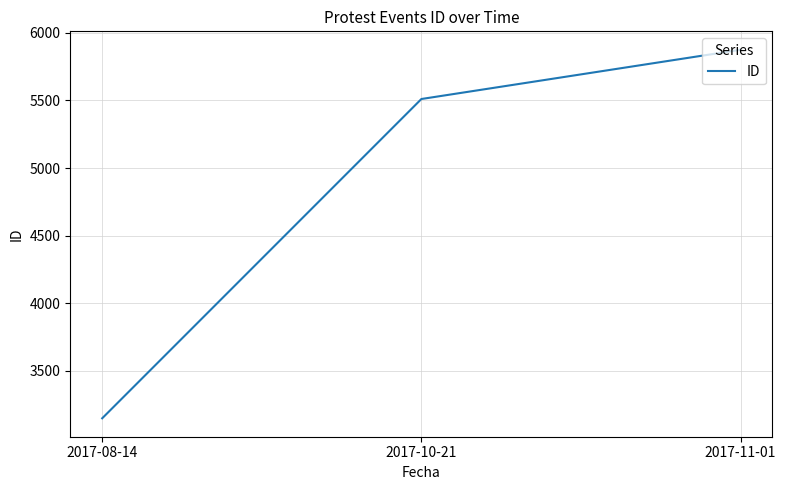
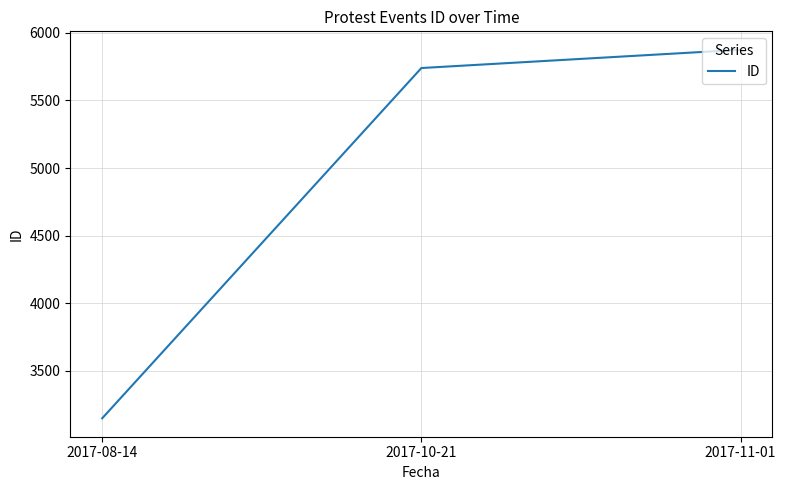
2017-10-21: 5510 -> 5740
